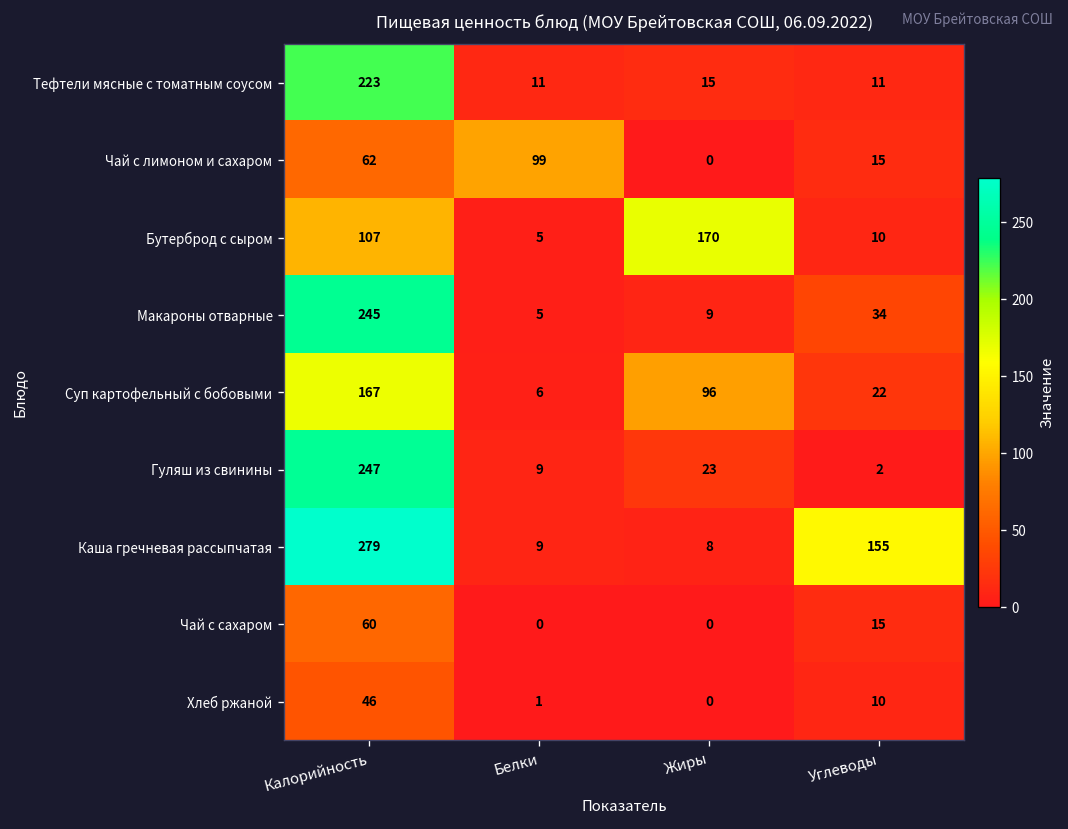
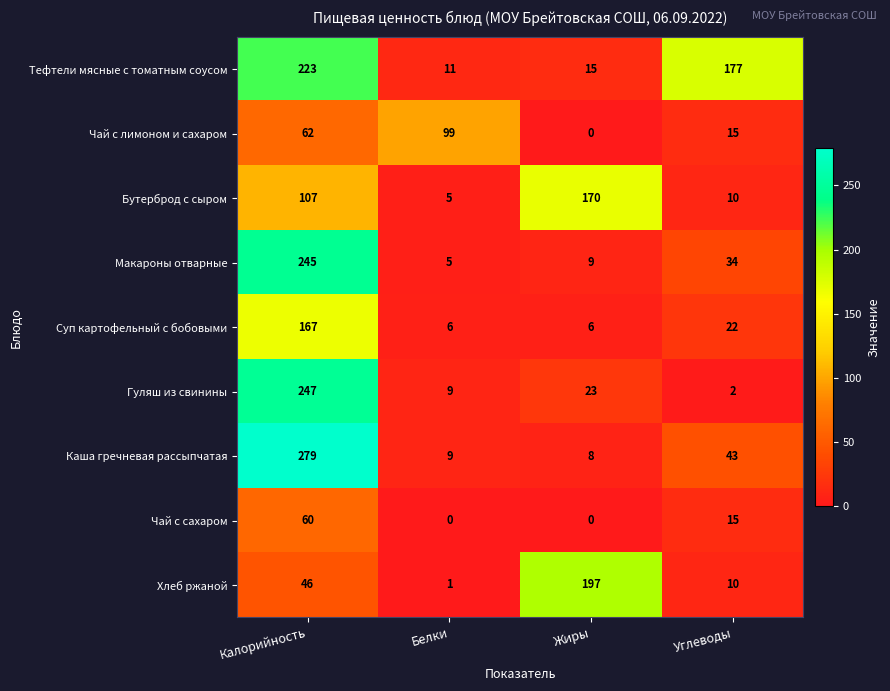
Тефтели мясные с томатным соусом, Углеводы: 11 -> 177
Суп картофельный с бобовыми, Жиры: 96 -> 6
Каша гречневая рассыпчатая, Углеводы: 155 -> 43
Хлеб ржаной, Жиры: 0 -> 197
